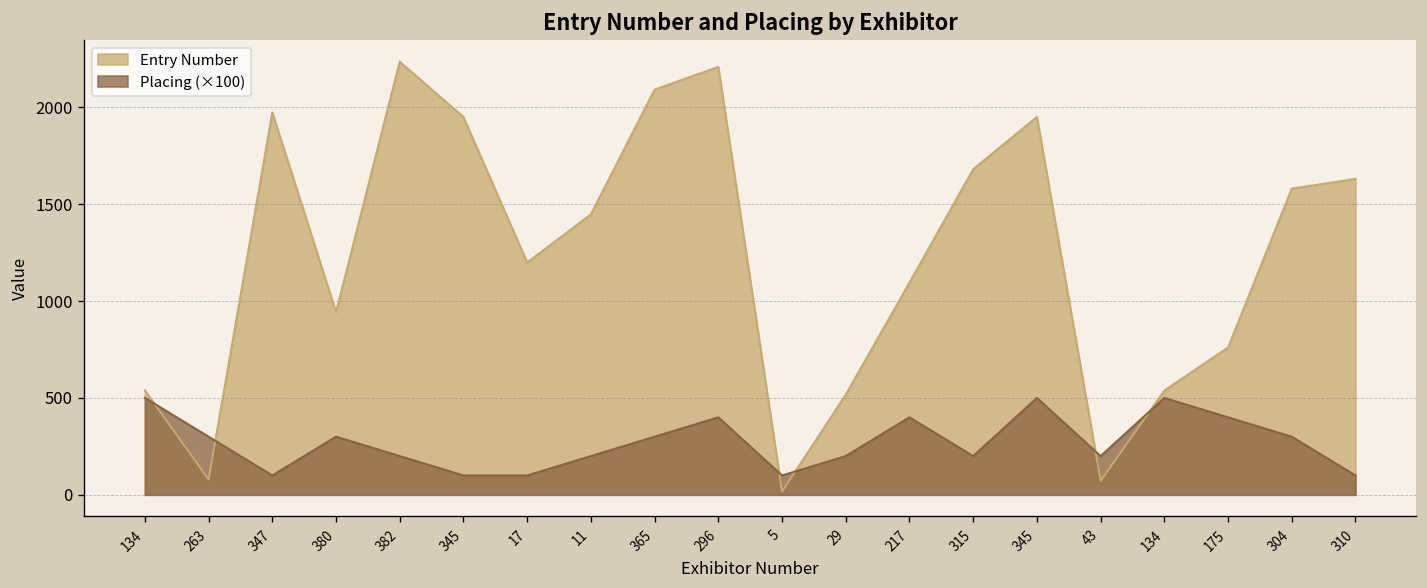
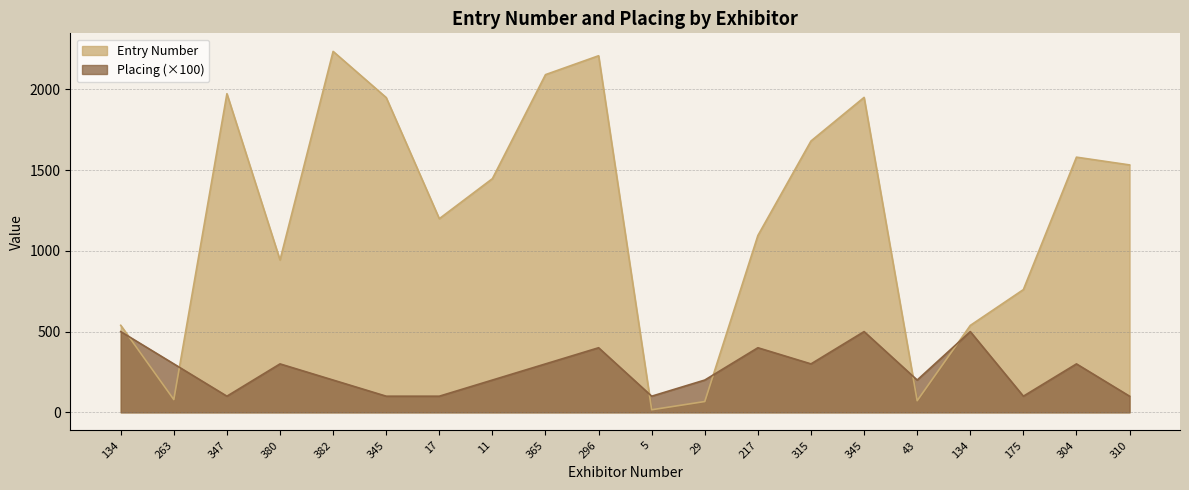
Entry Number, 29: 520 -> 70
Placing (×100), 315: 200 -> 300
Placing (×100), 175: 400 -> 100
Entry Number, 310: 1630 -> 1530
